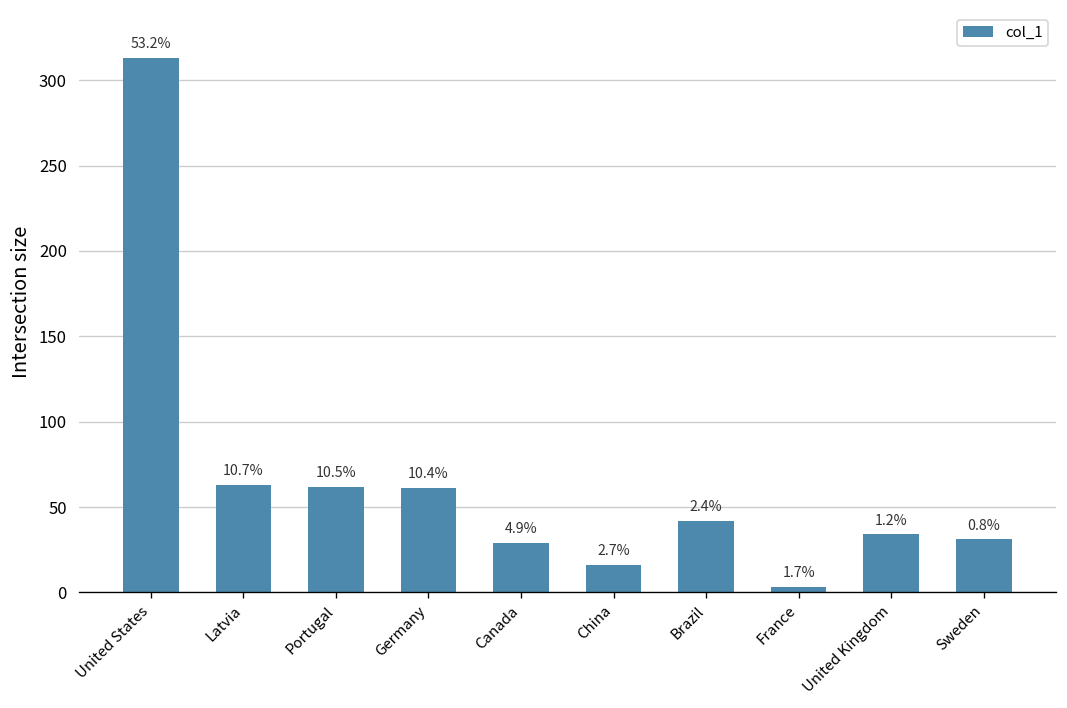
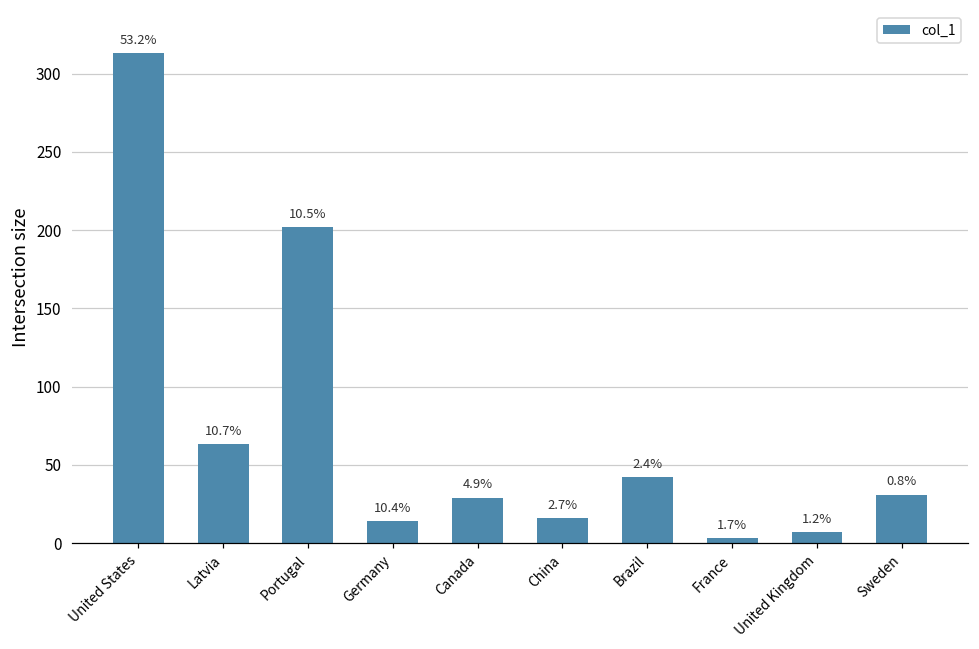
Portugal: 62 -> 202
Germany: 61 -> 14
United Kingdom: 34 -> 7
